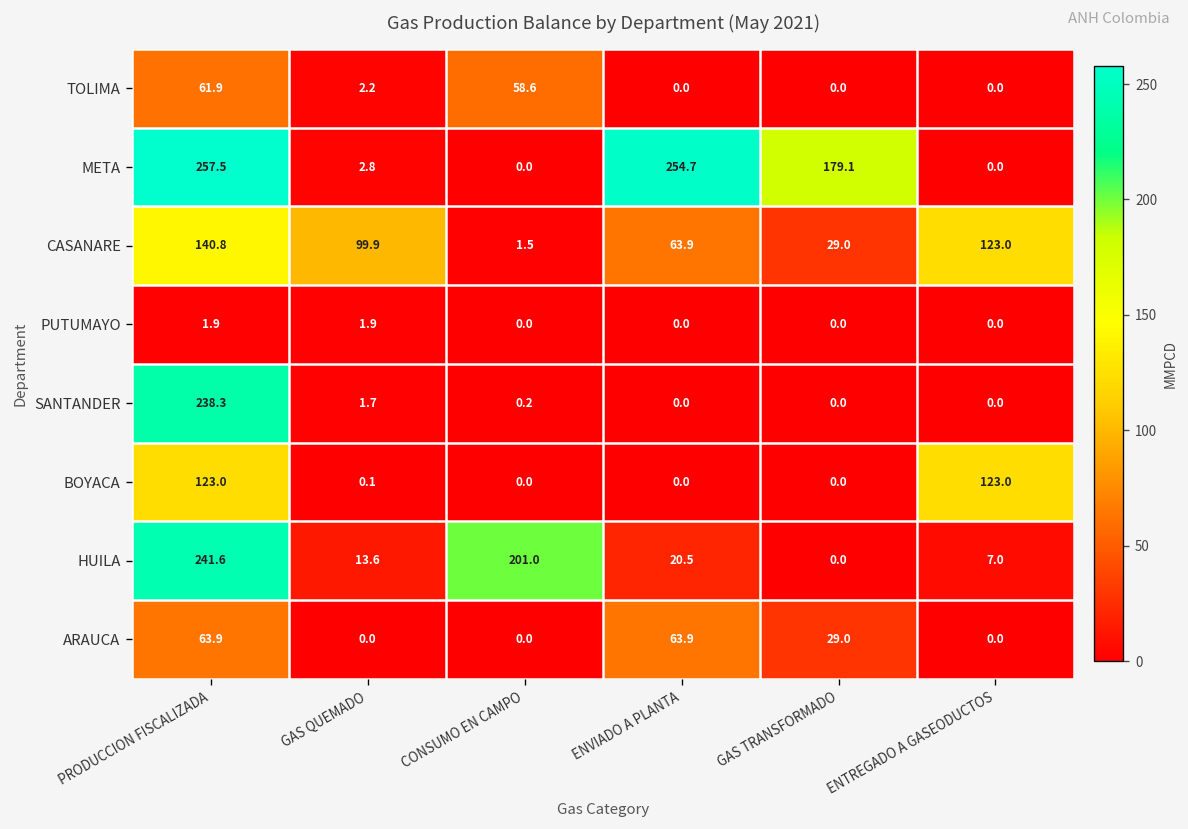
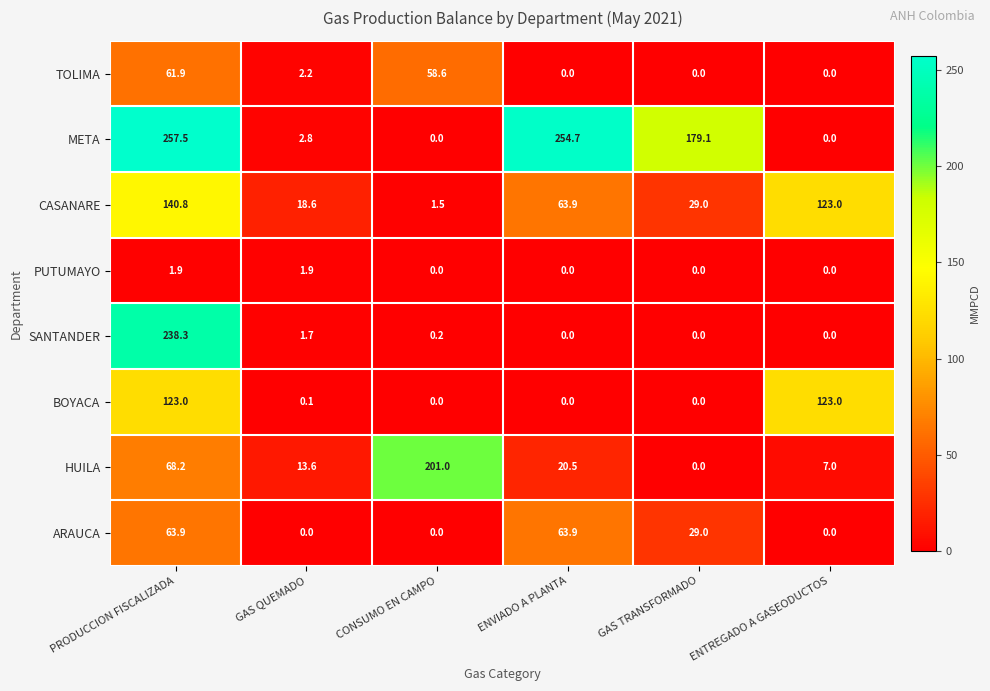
CASANARE, GAS QUEMADO: 99.9 -> 18.6
HUILA, PRODUCCION FISCALIZADA: 241.6 -> 68.2
